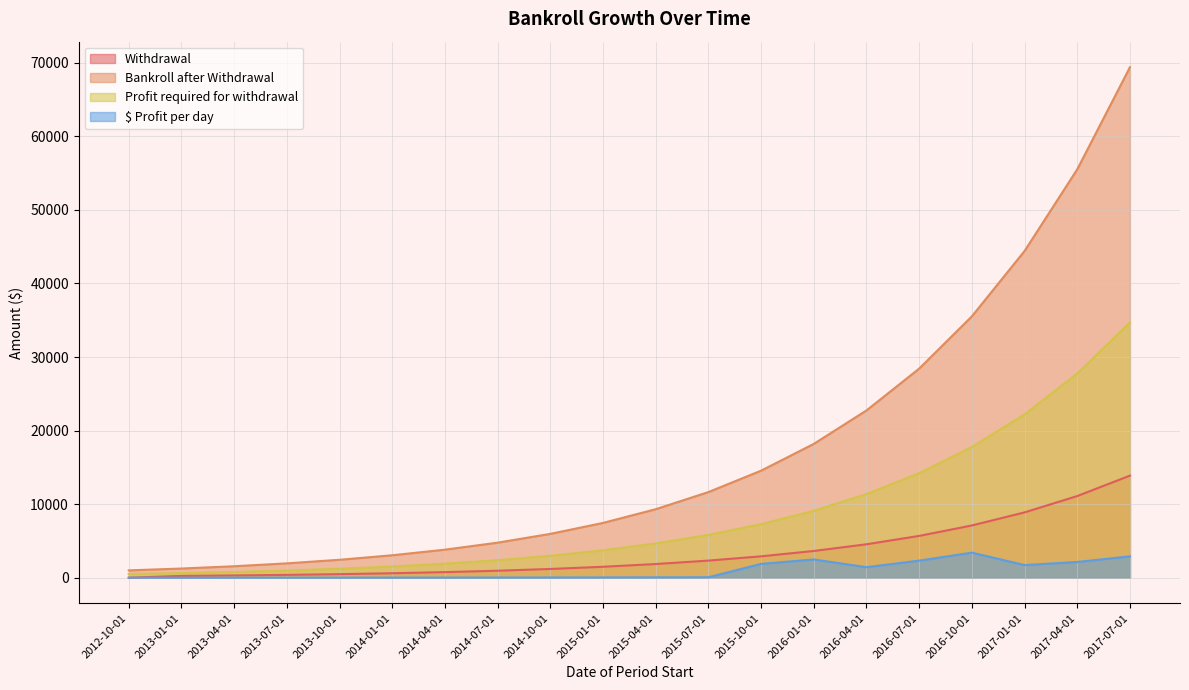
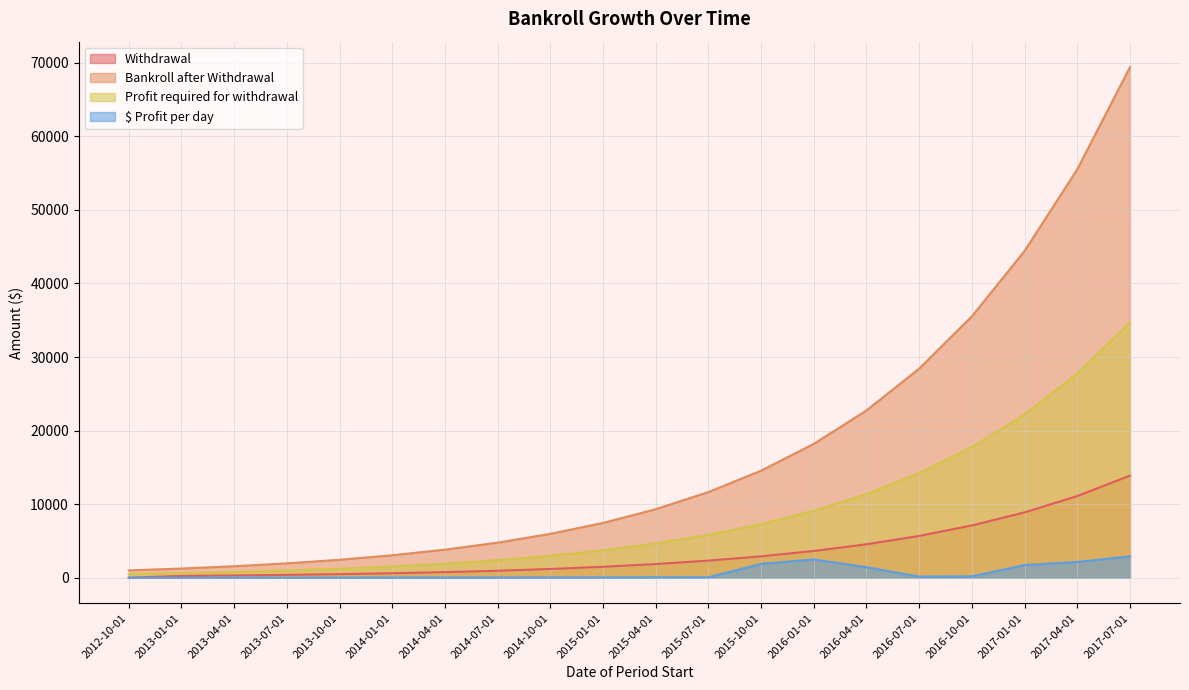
$ Profit per day, 2016-07-01: 2000 -> 0
$ Profit per day, 2016-10-01: 3000 -> 0
